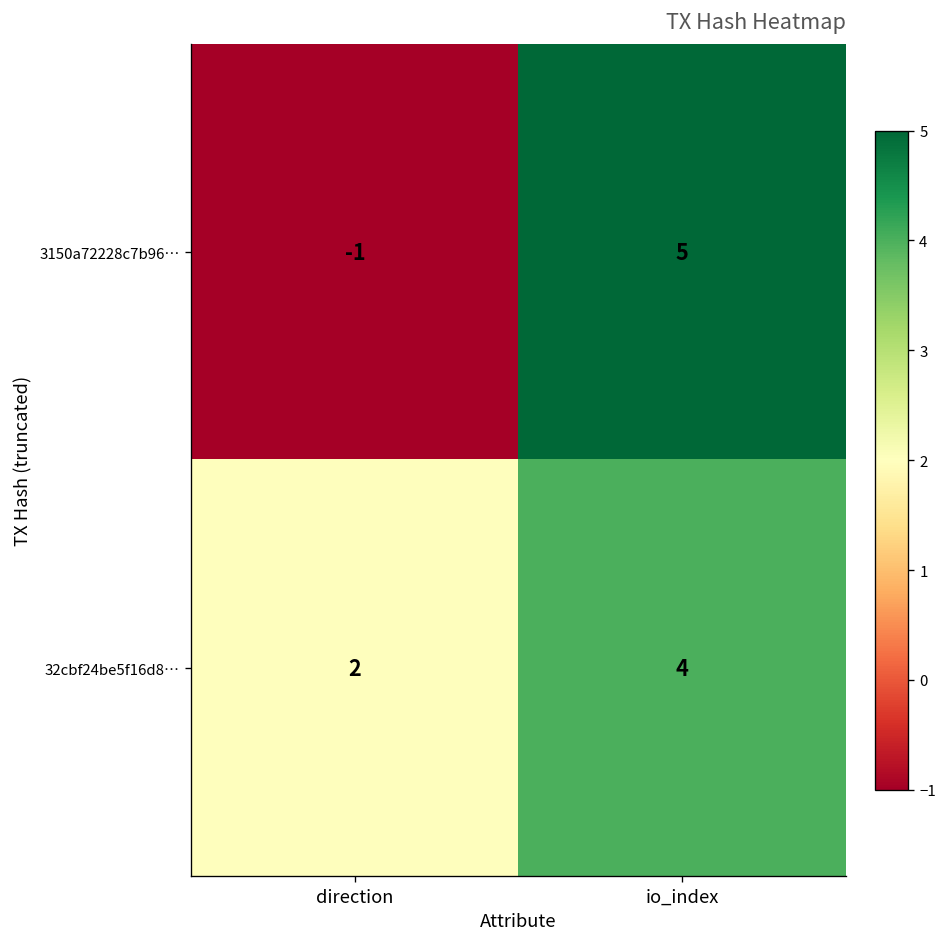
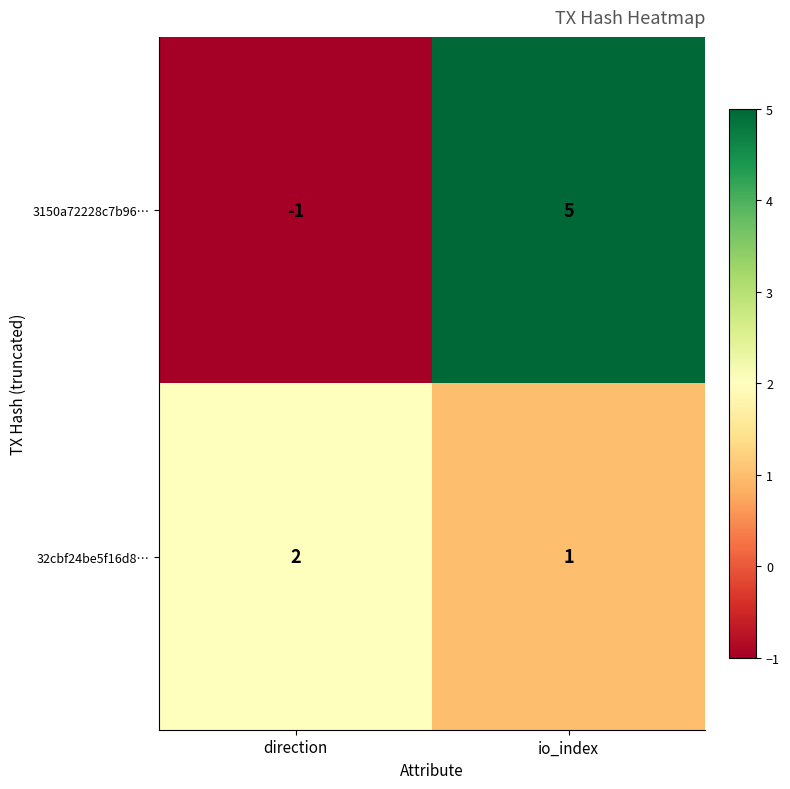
32cbf24be5f16d8…, io_index: 4 -> 1
